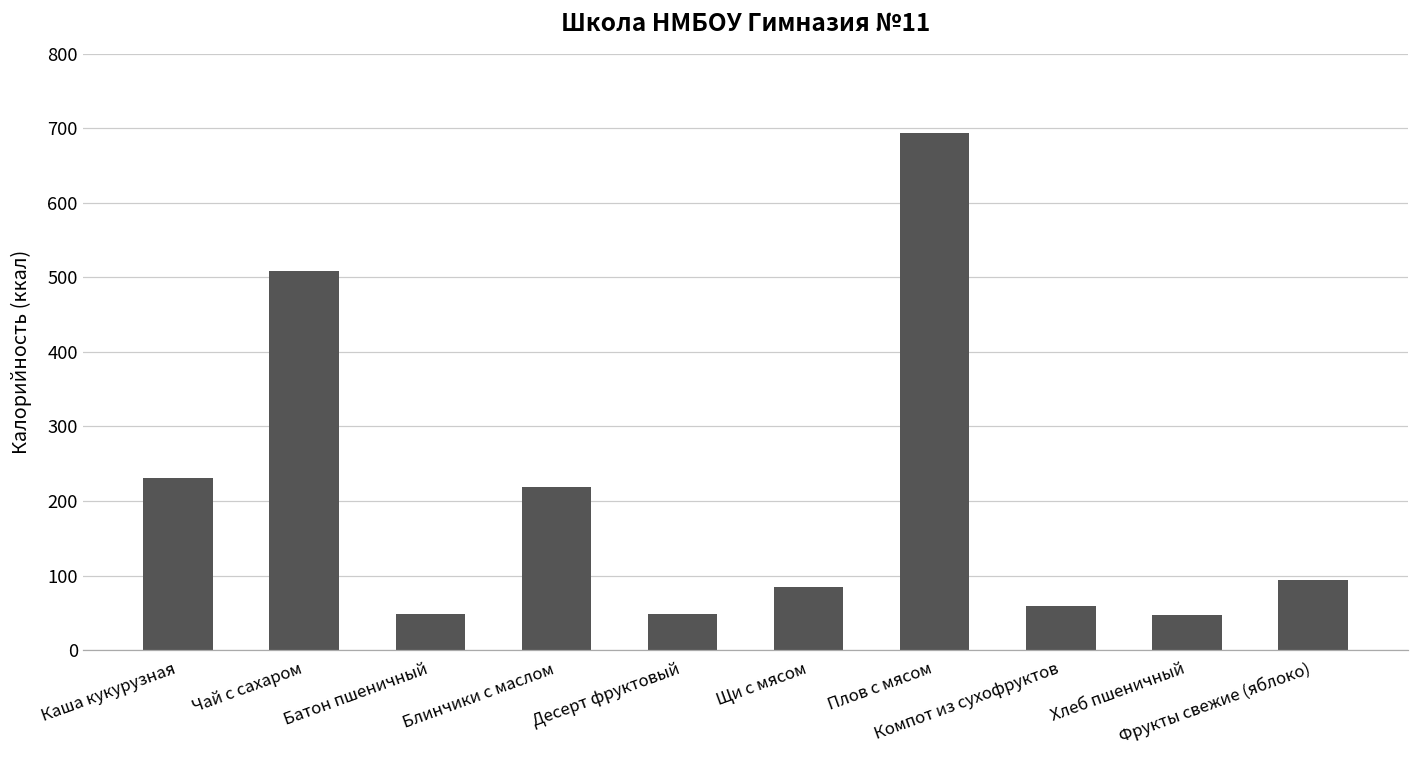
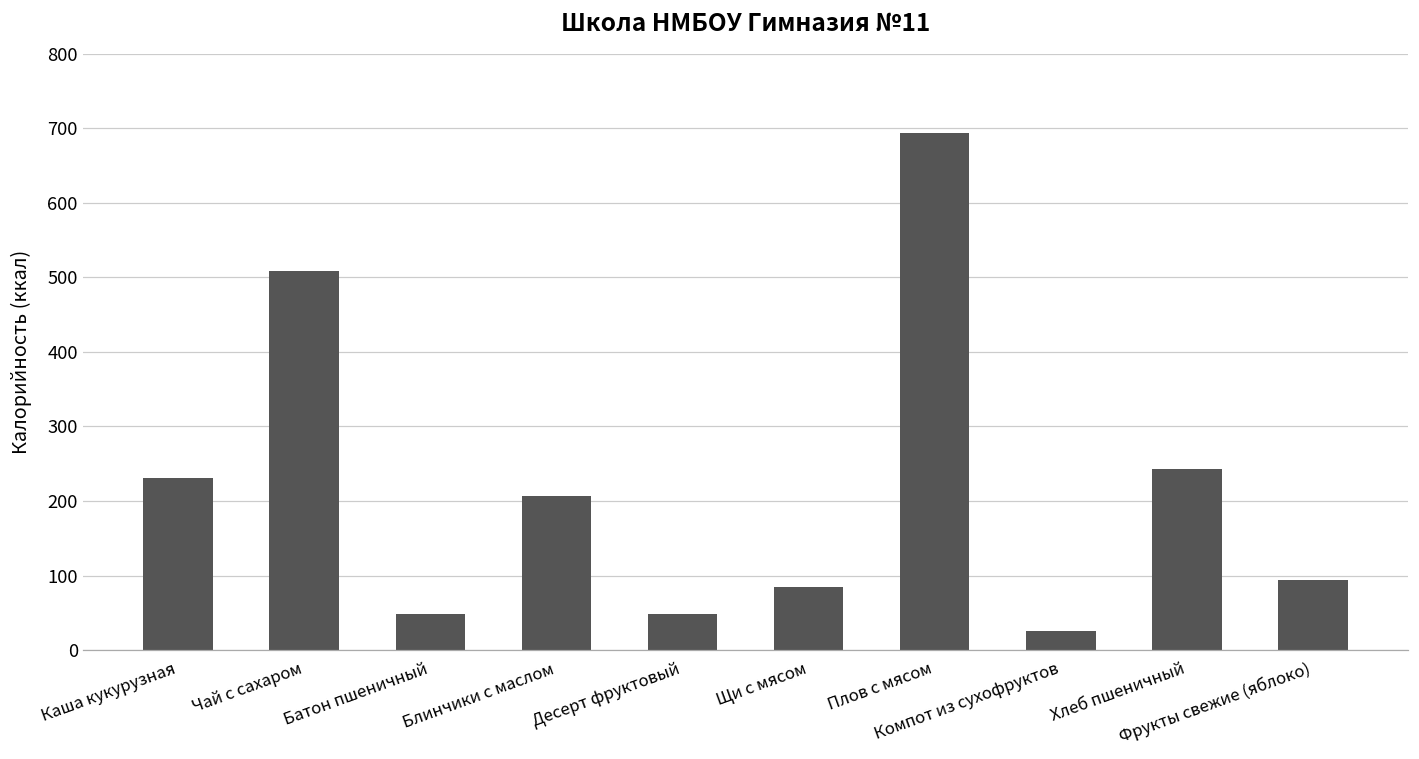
Блинчики с маслом: 220 -> 210
Компот из сухофруктов: 60 -> 30
Хлеб пшеничный: 50 -> 240
